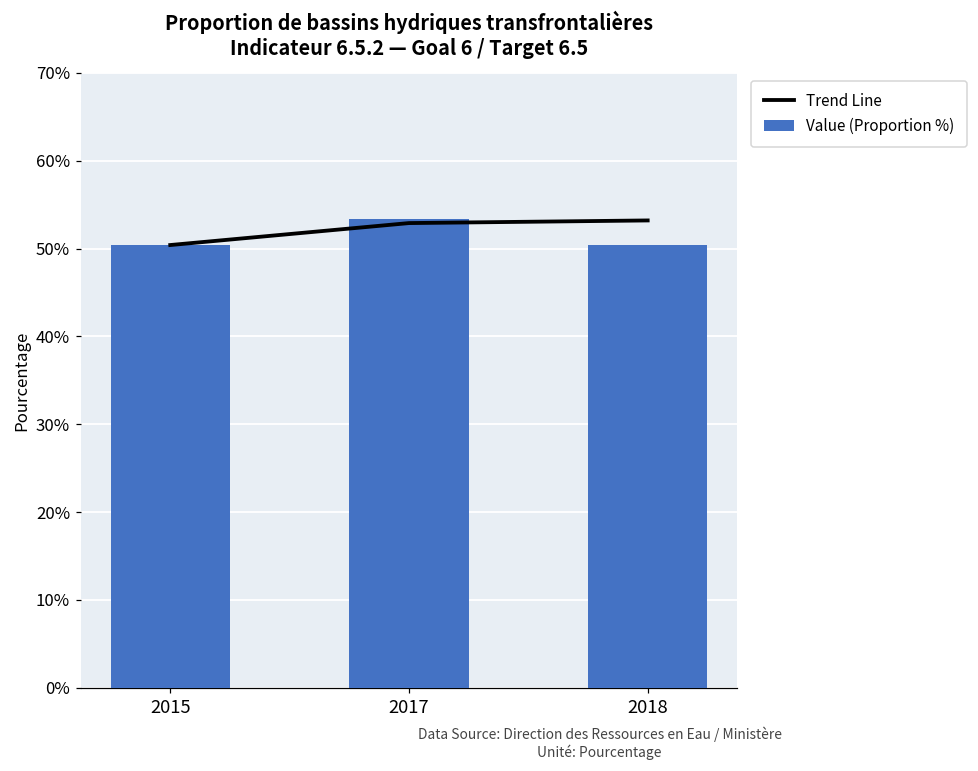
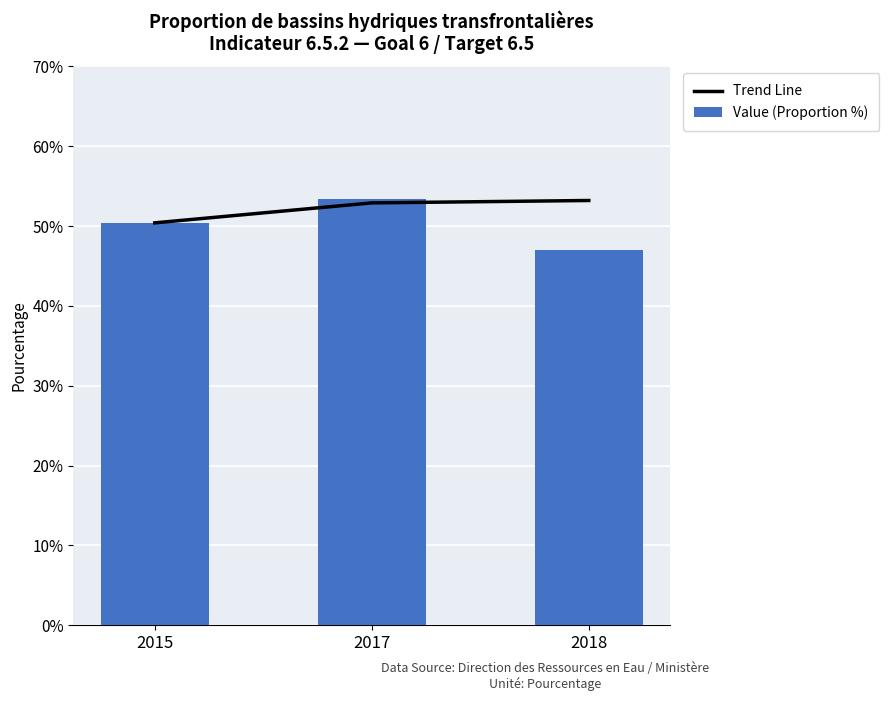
Value (Proportion %), 2018: 50% -> 47%
